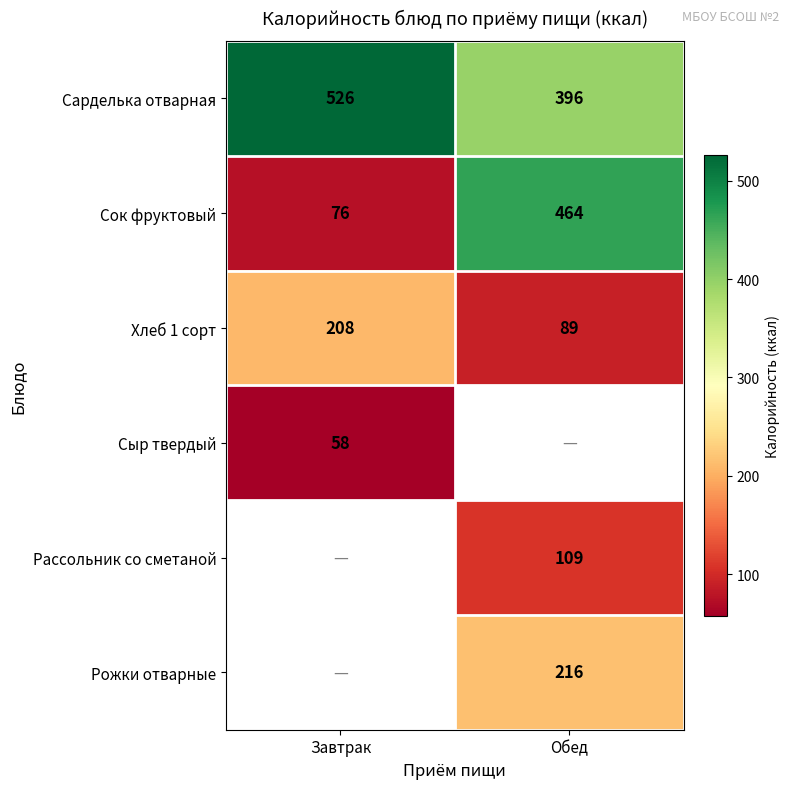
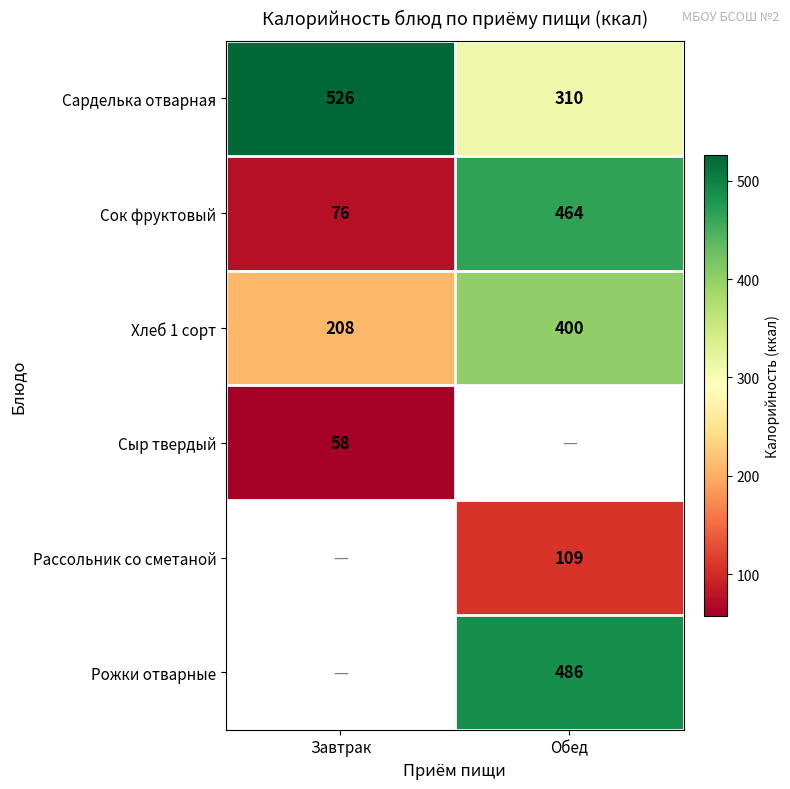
Сарделька отварная, Обед: 396 -> 310
Хлеб 1 сорт, Обед: 89 -> 400
Рожки отварные, Обед: 216 -> 486
